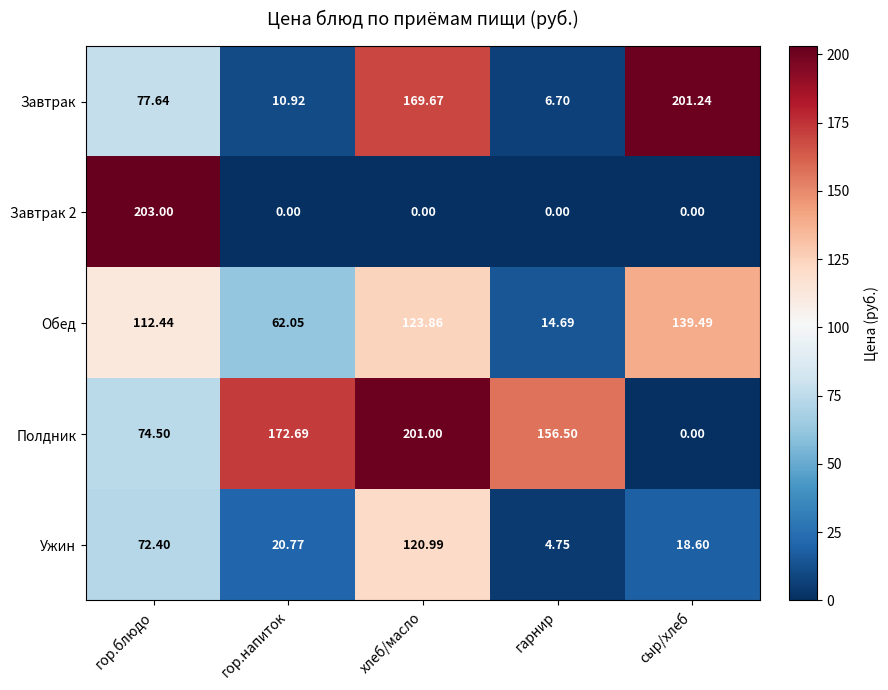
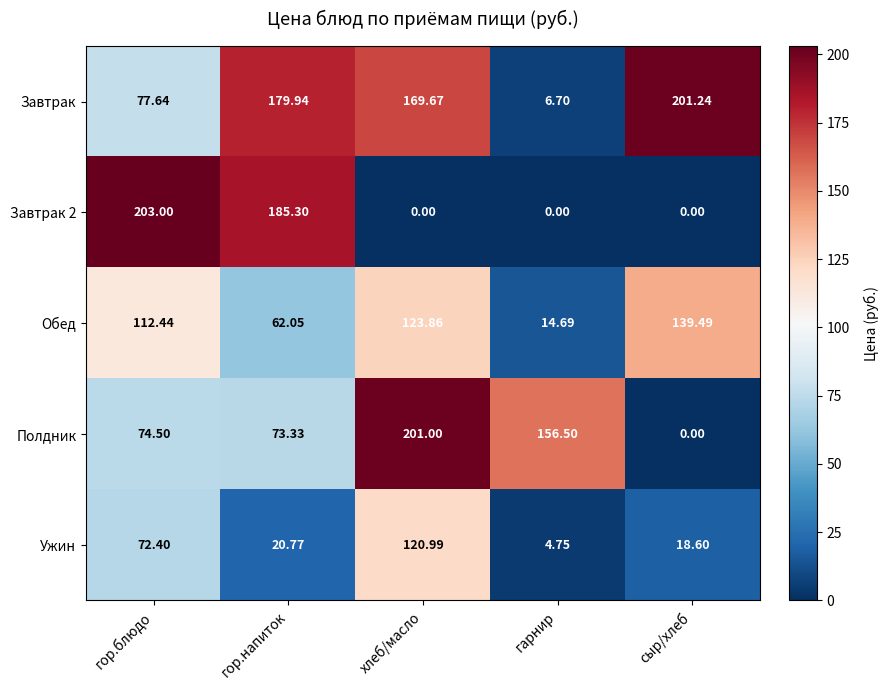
Завтрак, гор.напиток: 10.92 -> 179.94
Завтрак 2, гор.напиток: 0.00 -> 185.30
Полдник, гор.напиток: 172.69 -> 73.33
